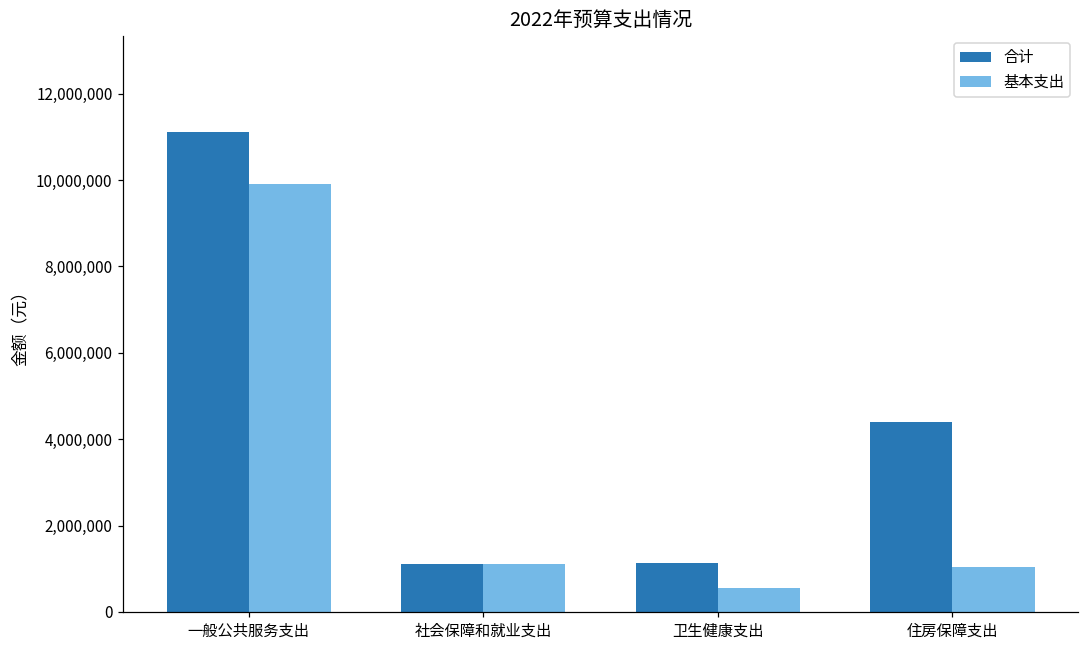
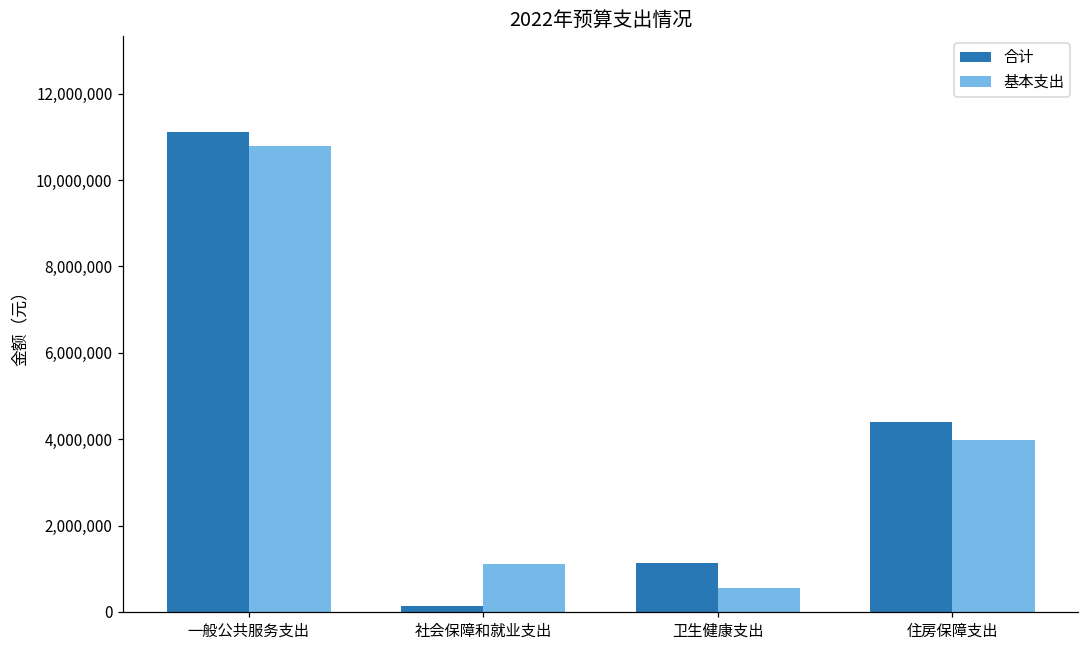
基本支出, 一般公共服务支出: 9,900,000 -> 10,800,000
合计, 社会保障和就业支出: 1,100,000 -> 100,000
基本支出, 住房保障支出: 1,000,000 -> 4,000,000
